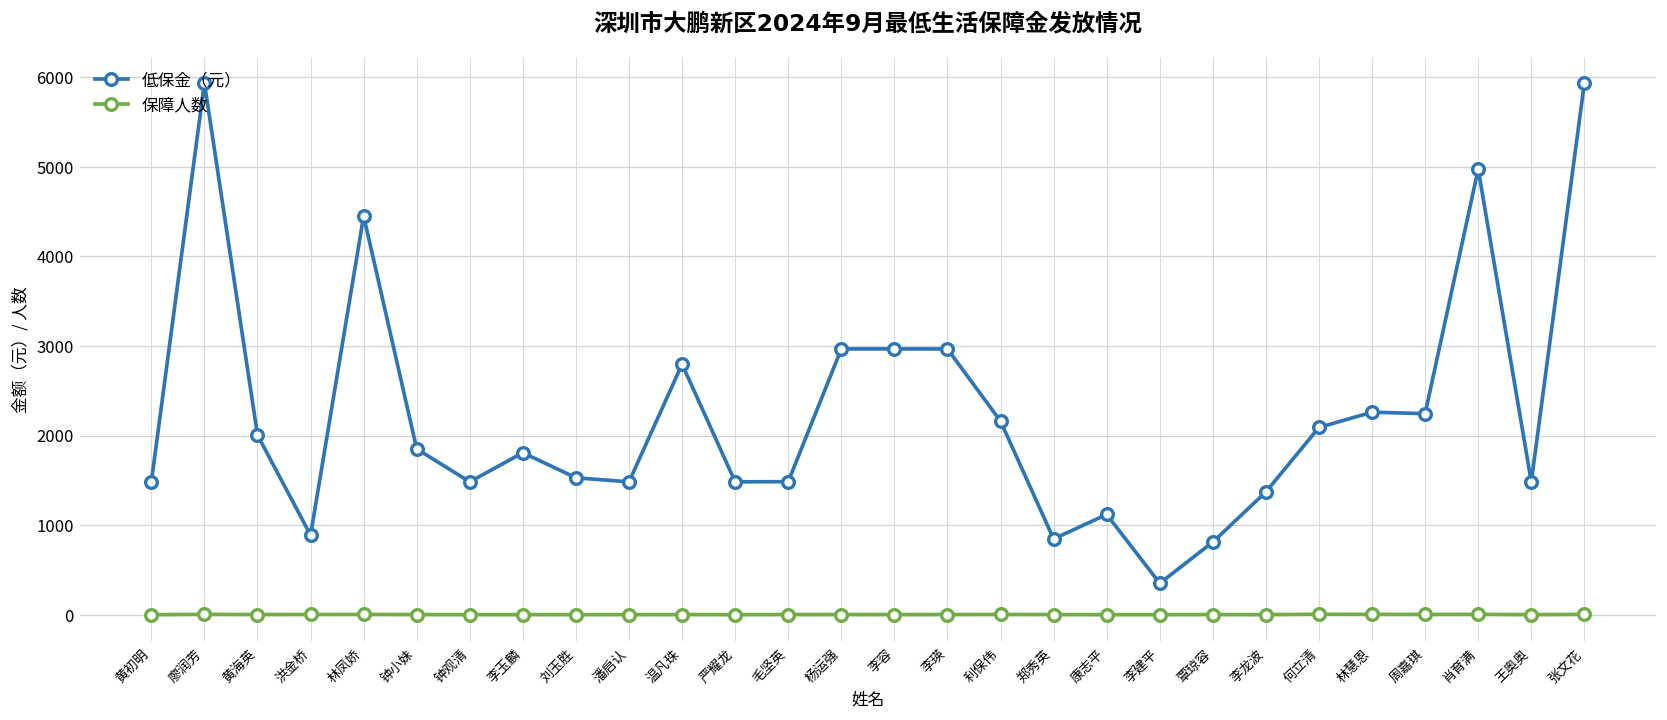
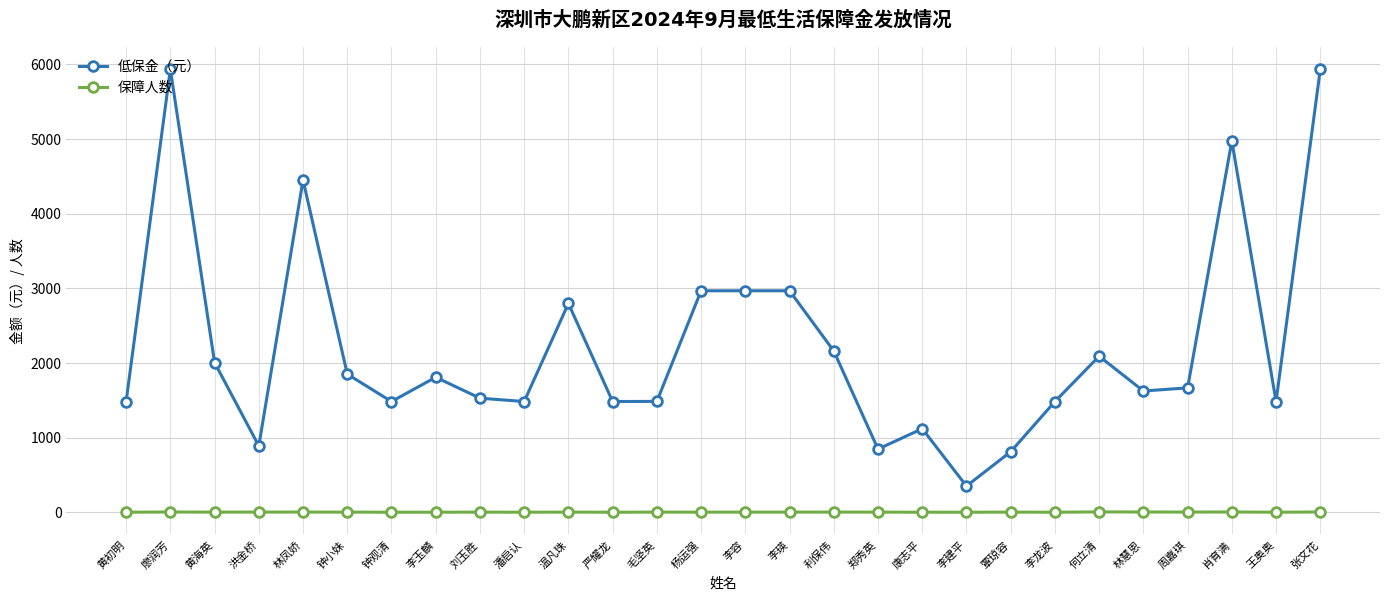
低保金（元）, 李龙波: 1400 -> 1500
低保金（元）, 林慧恩: 2300 -> 1600
低保金（元）, 周嘉琪: 2200 -> 1700
